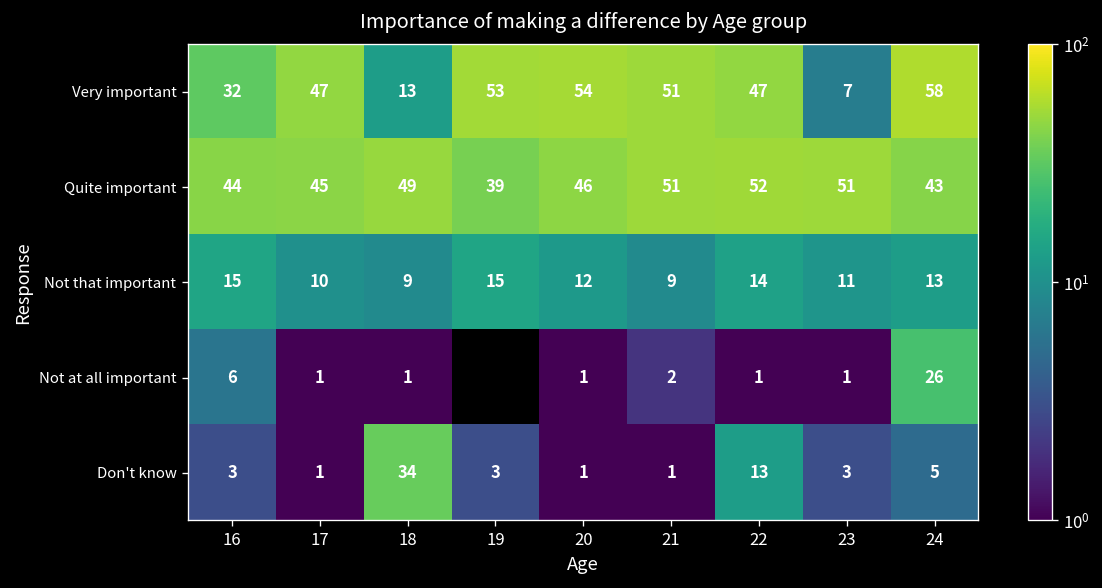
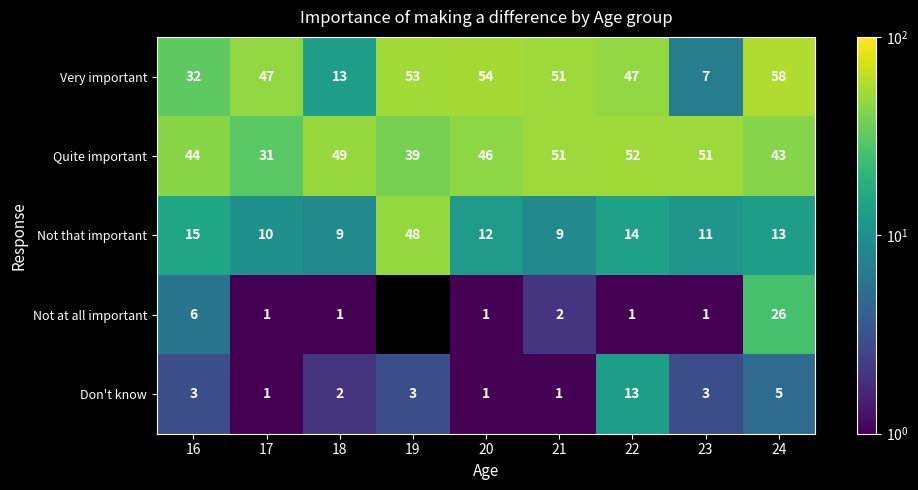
Quite important, 17: 45 -> 31
Not that important, 19: 15 -> 48
Don't know, 18: 34 -> 2
